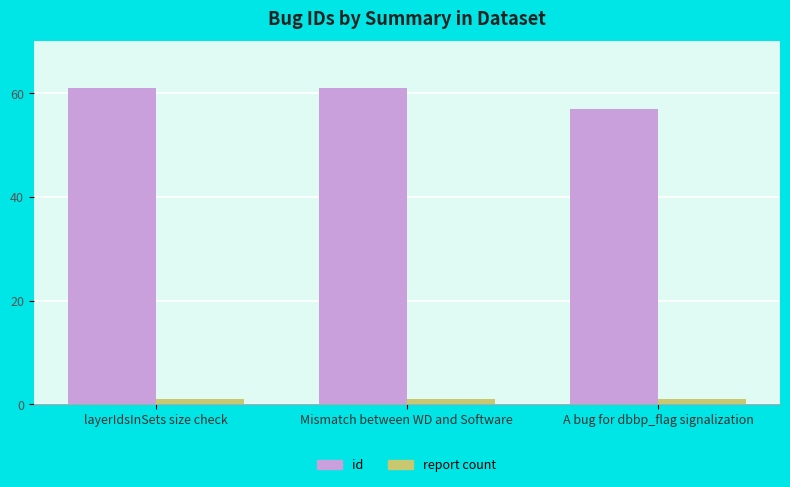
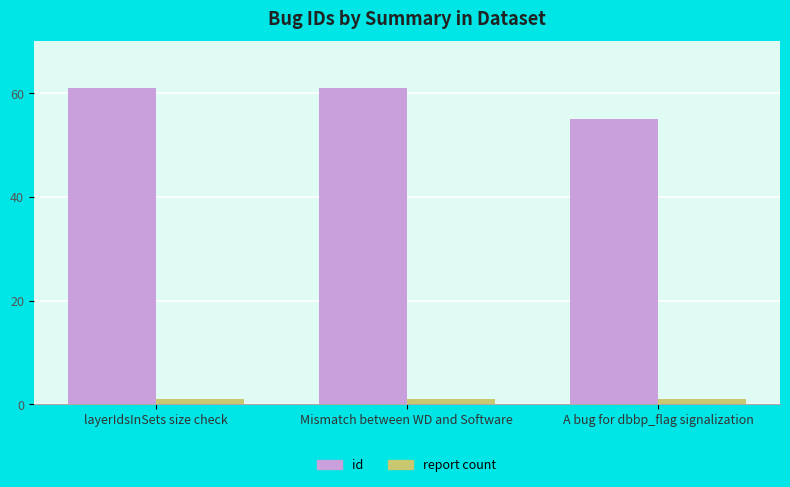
id, A bug for dbbp_flag signalization: 57 -> 55
